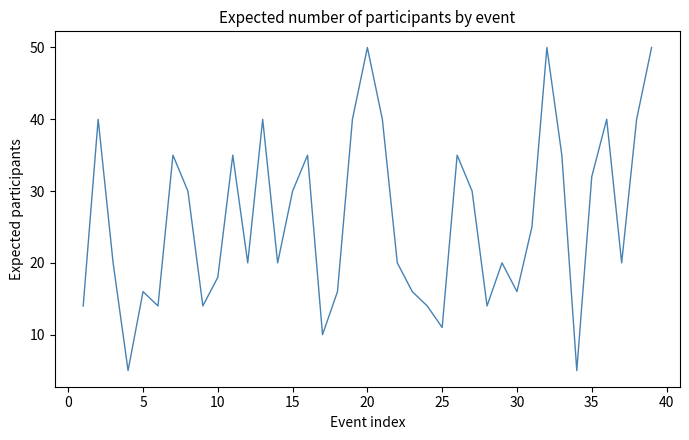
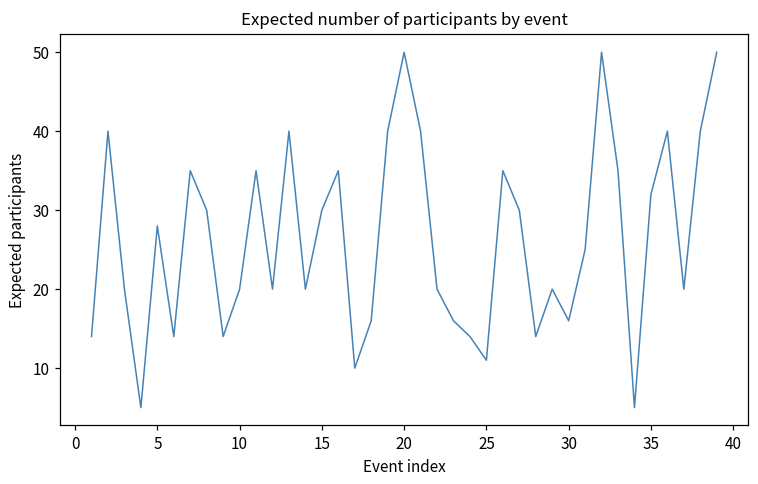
5: 16 -> 28
10: 18 -> 20
